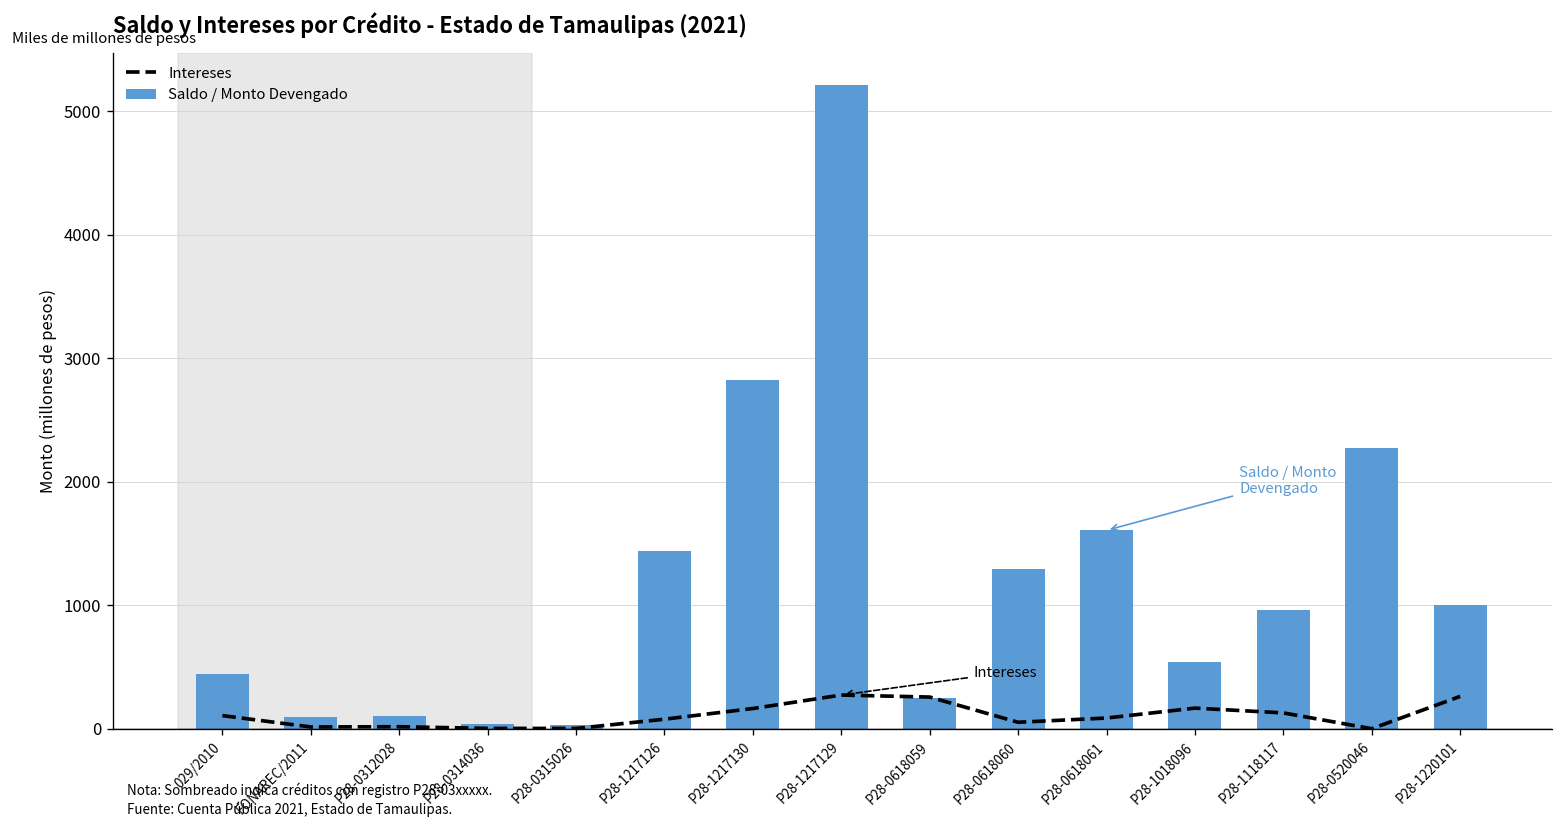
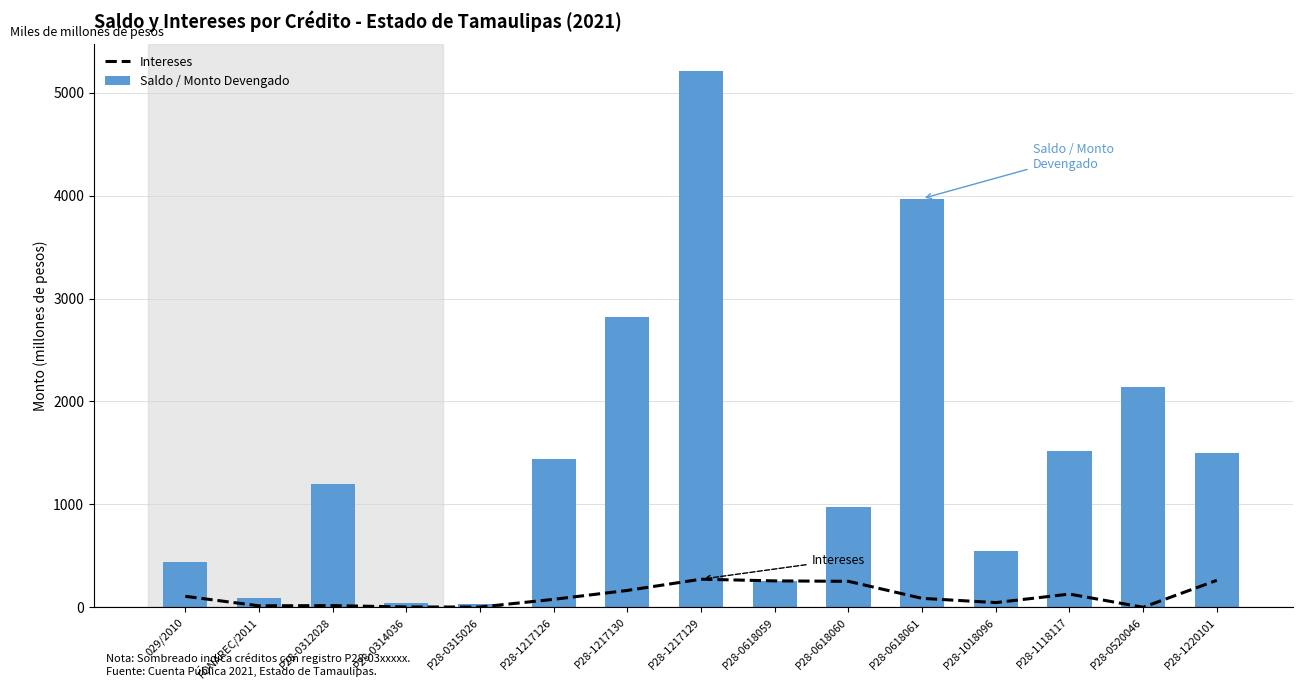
Saldo / Monto Devengado, P28-0312028: 100 -> 1200
Intereses, P28-0618060: 50 -> 250
Saldo / Monto Devengado, P28-0618060: 1300 -> 970
Saldo / Monto Devengado, P28-0618061: 1610 -> 3970
Intereses, P28-1018096: 170 -> 50
Saldo / Monto Devengado, P28-1118117: 960 -> 1520
Saldo / Monto Devengado, P28-0520046: 2270 -> 2140
Saldo / Monto Devengado, P28-1220101: 1000 -> 1500
